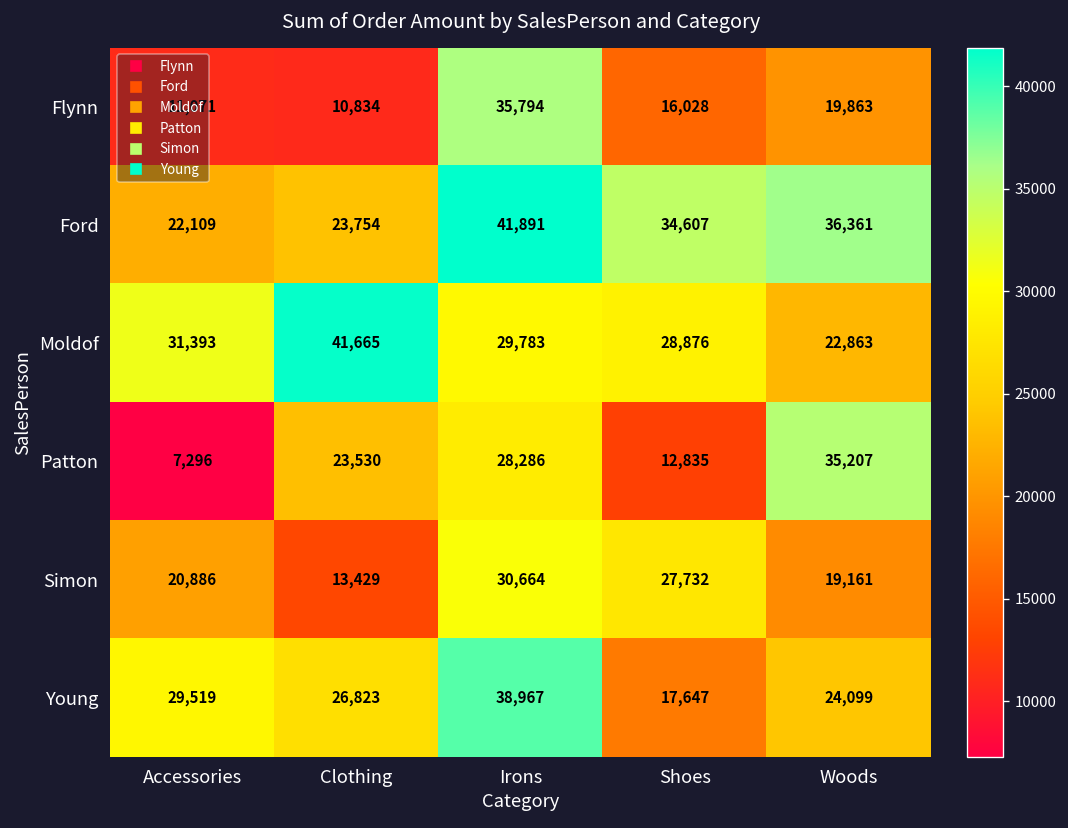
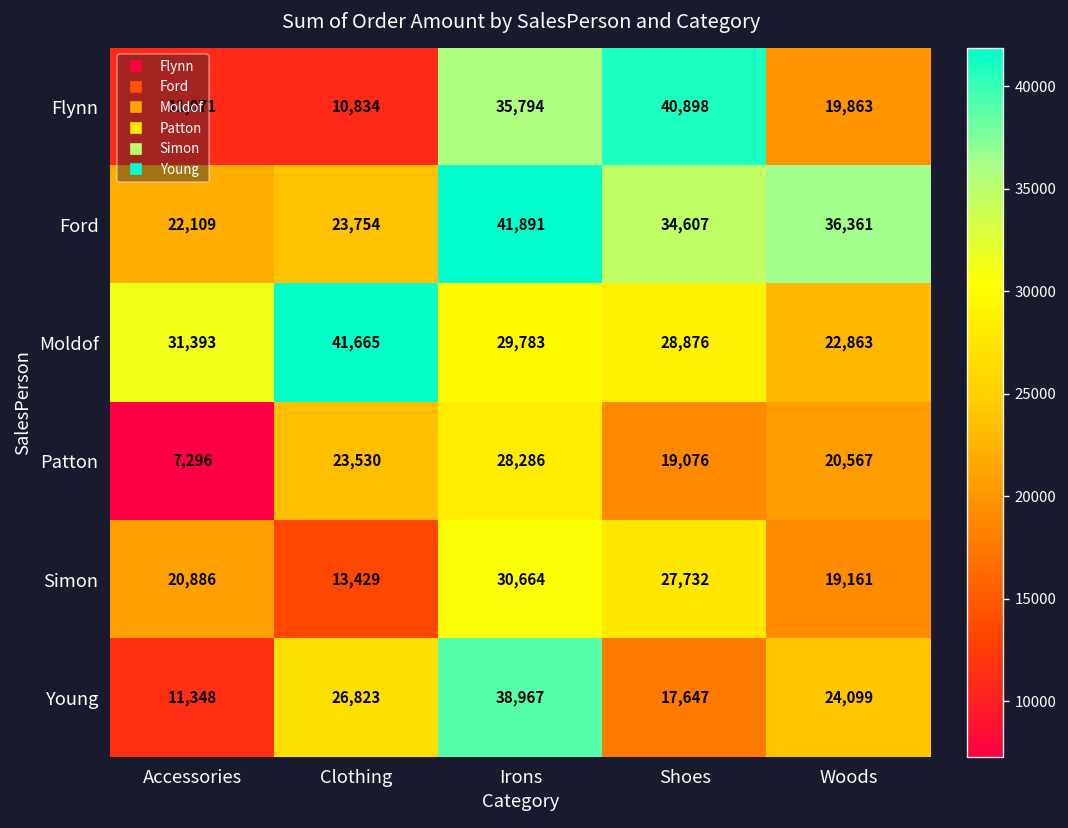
Flynn, Shoes: 16,028 -> 40,898
Patton, Shoes: 12,835 -> 19,076
Patton, Woods: 35,207 -> 20,567
Young, Accessories: 29,519 -> 11,348
